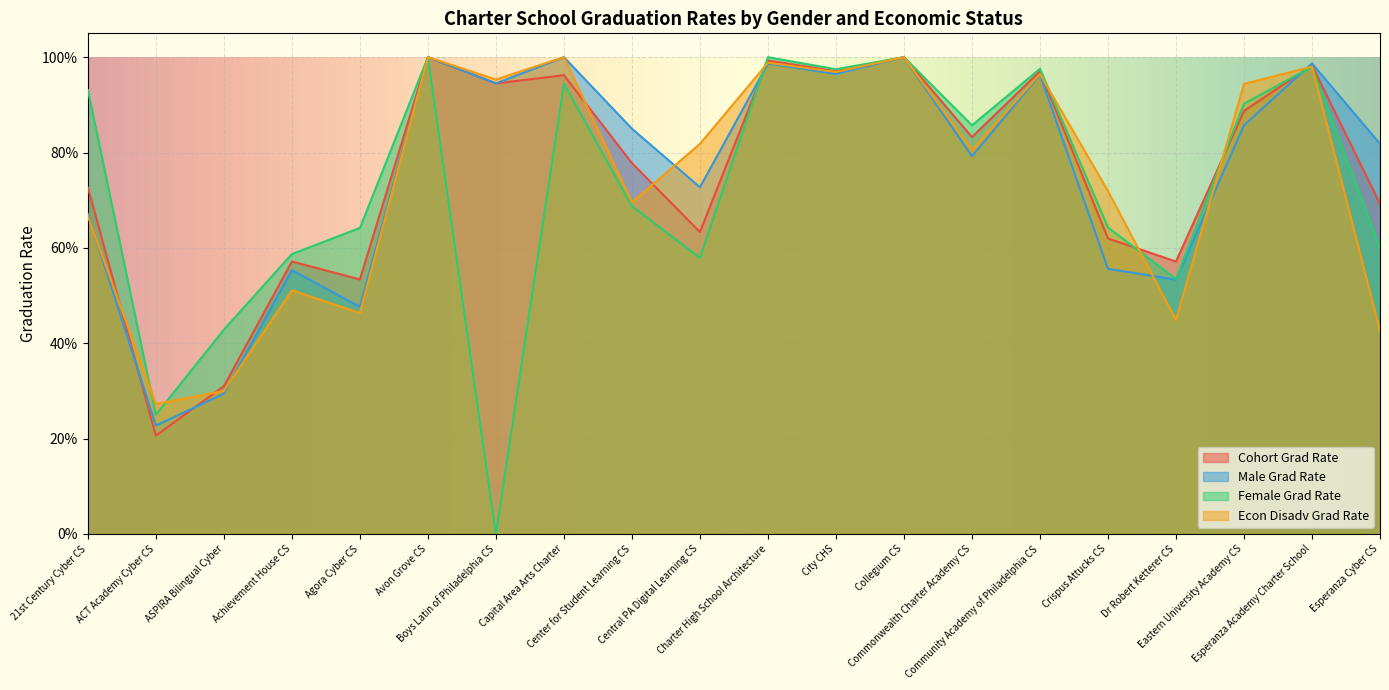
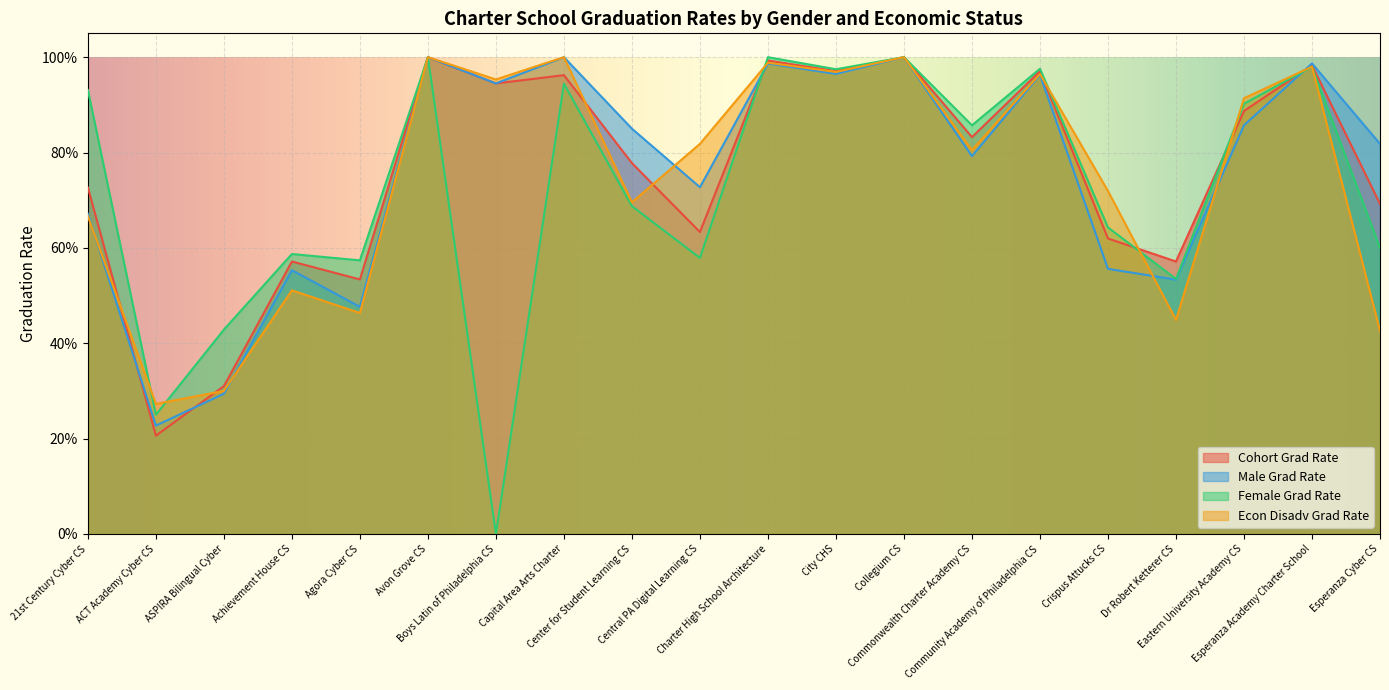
Female Grad Rate, Agora Cyber CS: 64% -> 57%
Econ Disadv Grad Rate, Eastern University Academy CS: 94% -> 91%
